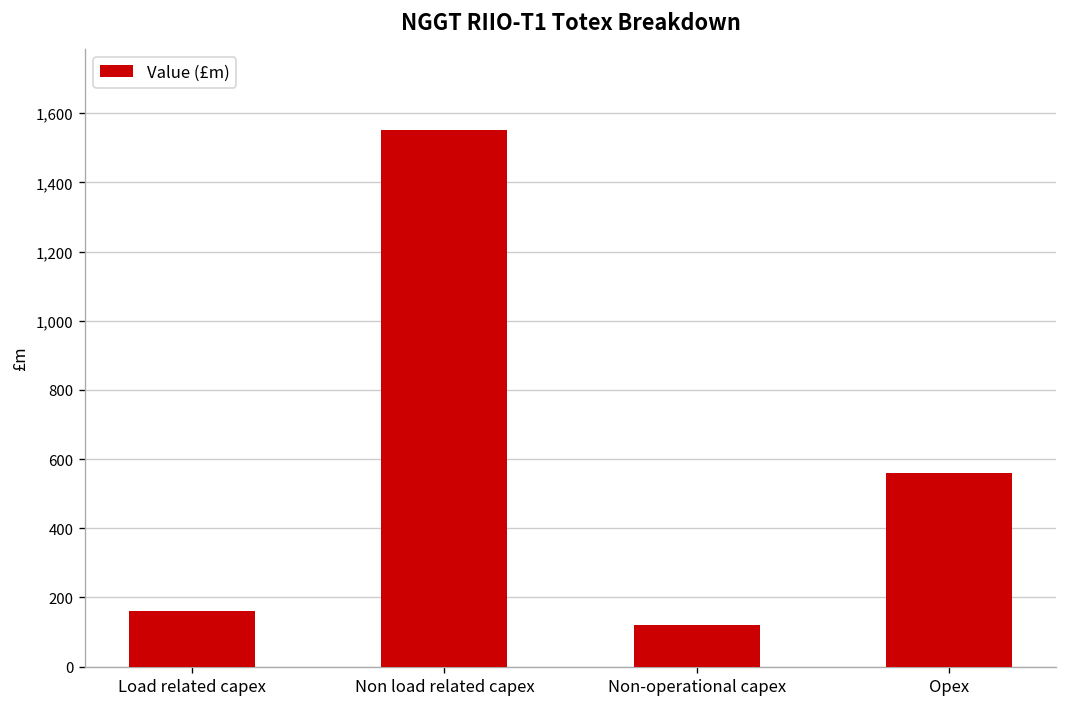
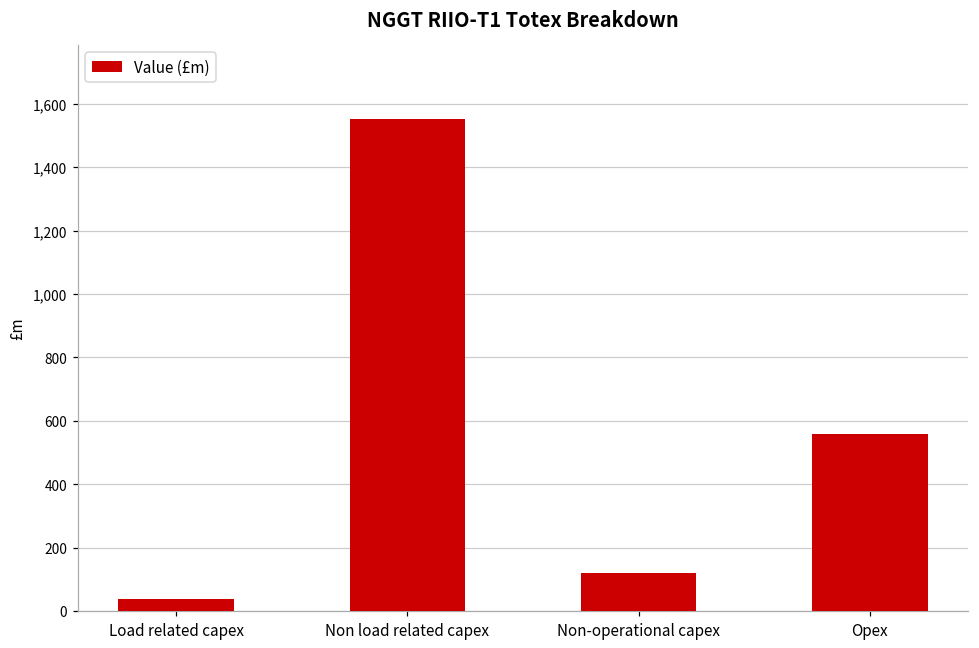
Load related capex: 160 -> 40
